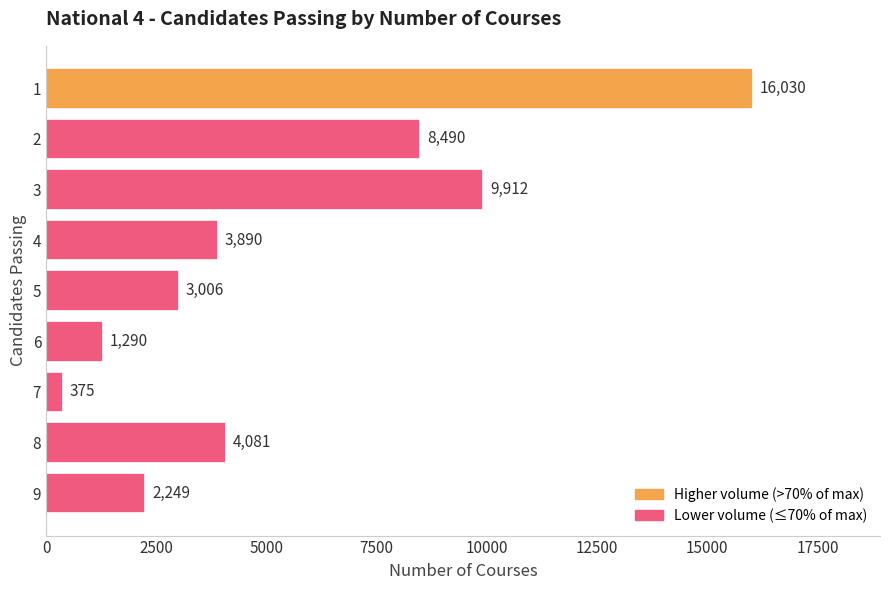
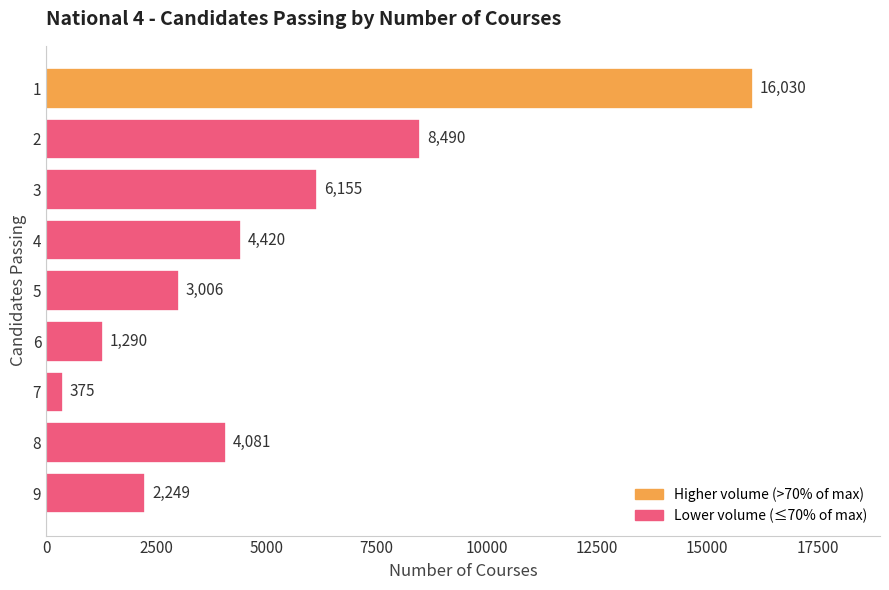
3: 9,912 -> 6,155
4: 3,890 -> 4,420
